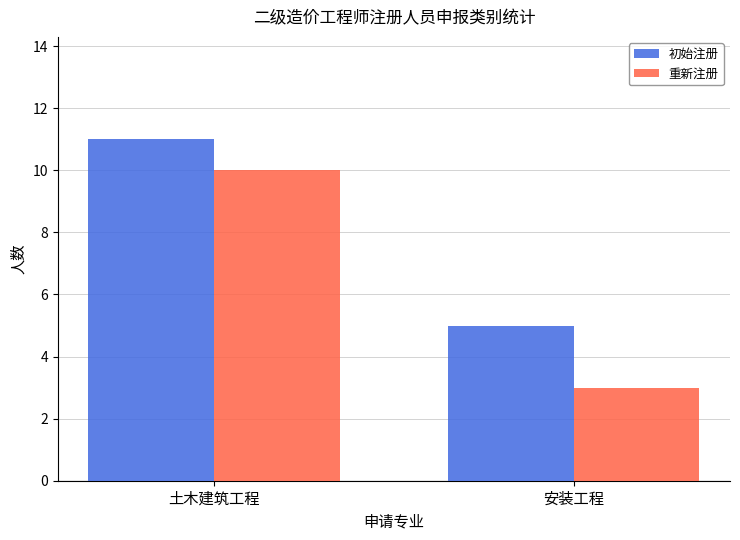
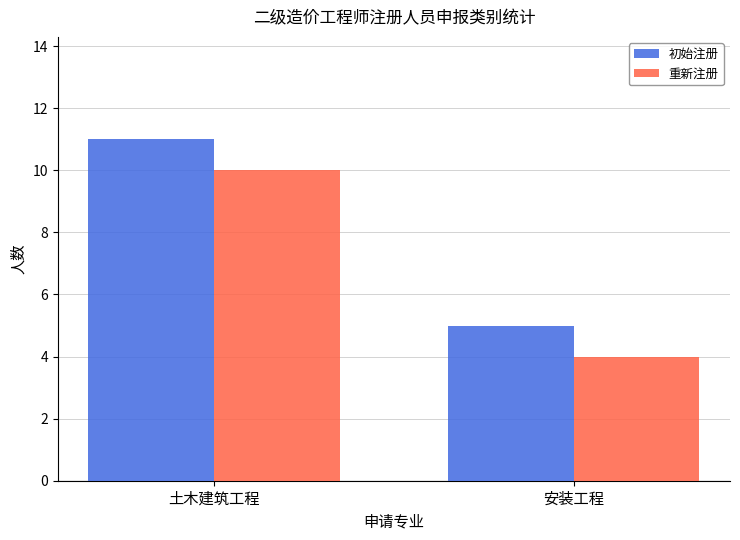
重新注册, 安装工程: 3 -> 4
